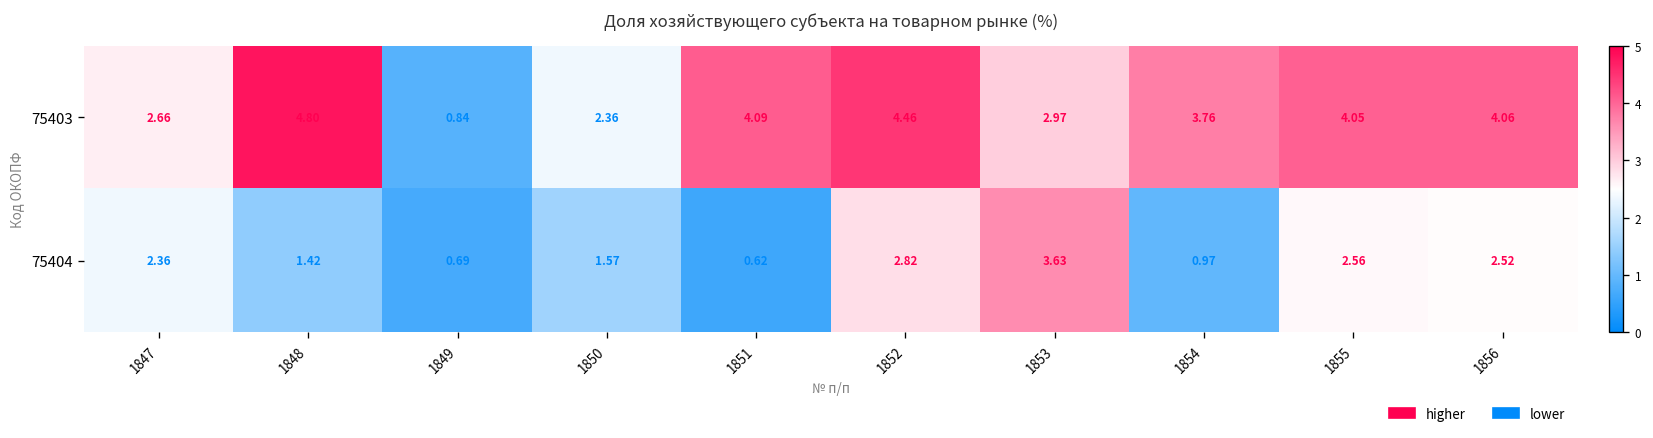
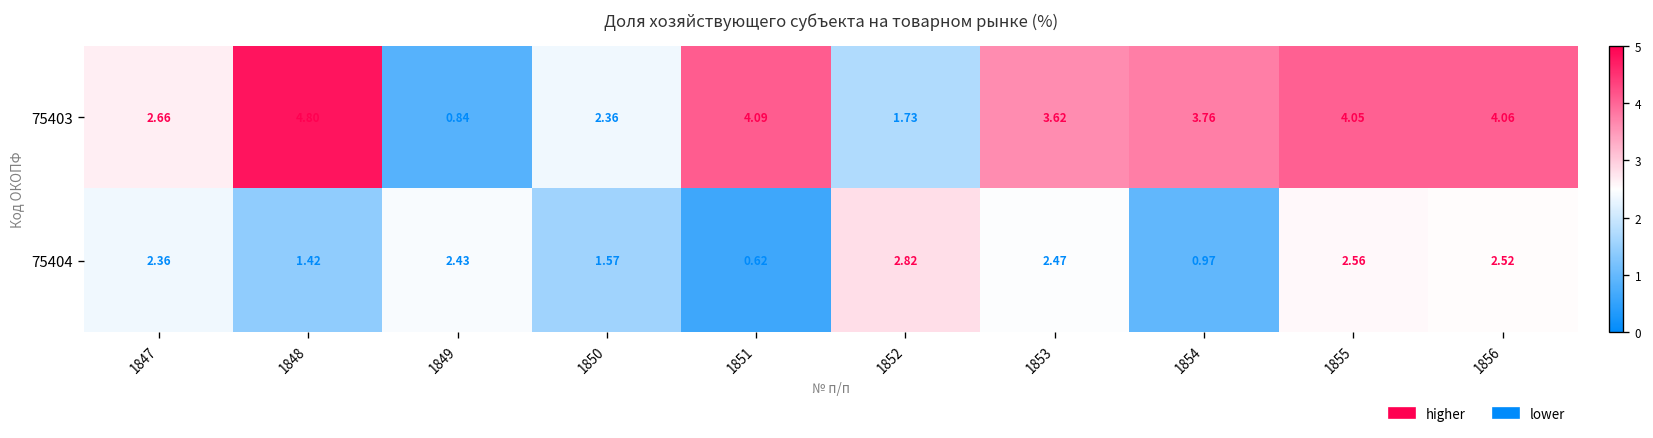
75403, 1852: 4.46 -> 1.73
75403, 1853: 2.97 -> 3.62
75404, 1849: 0.69 -> 2.43
75404, 1853: 3.63 -> 2.47
